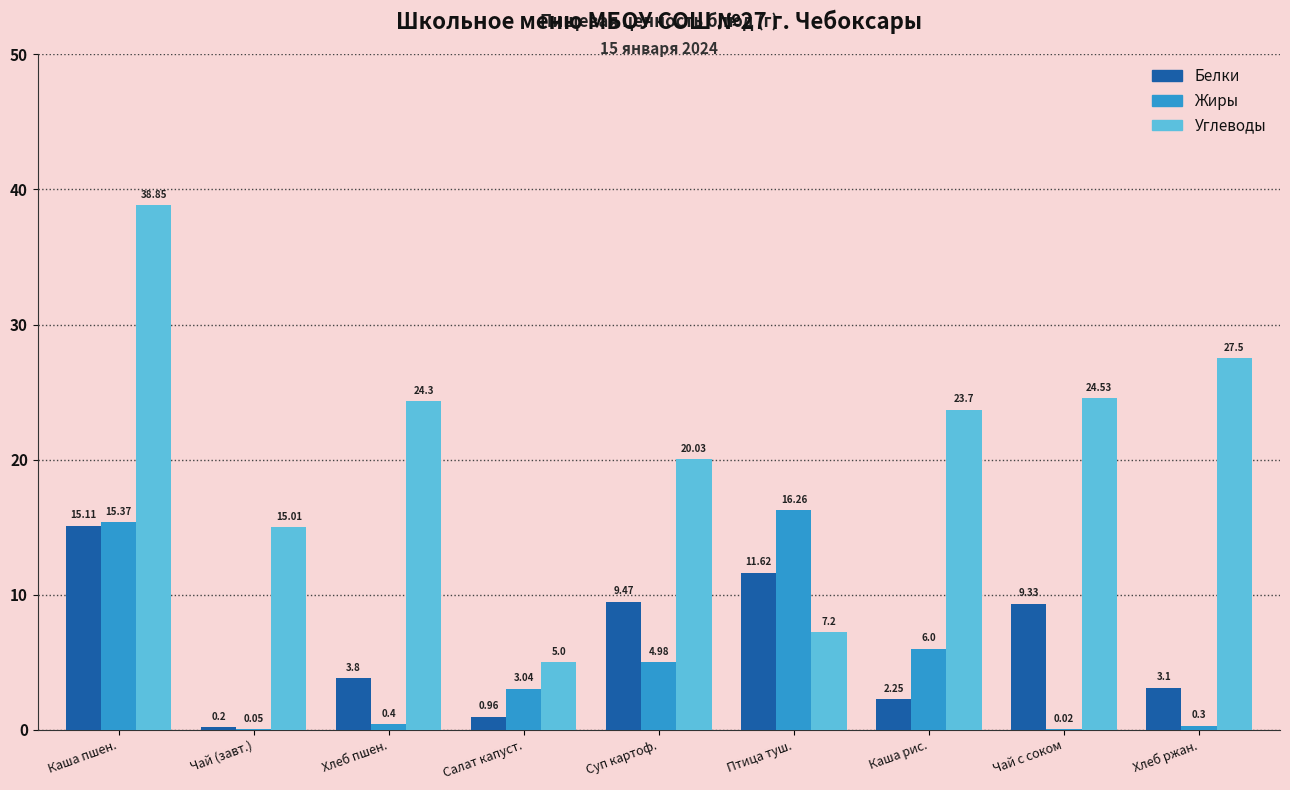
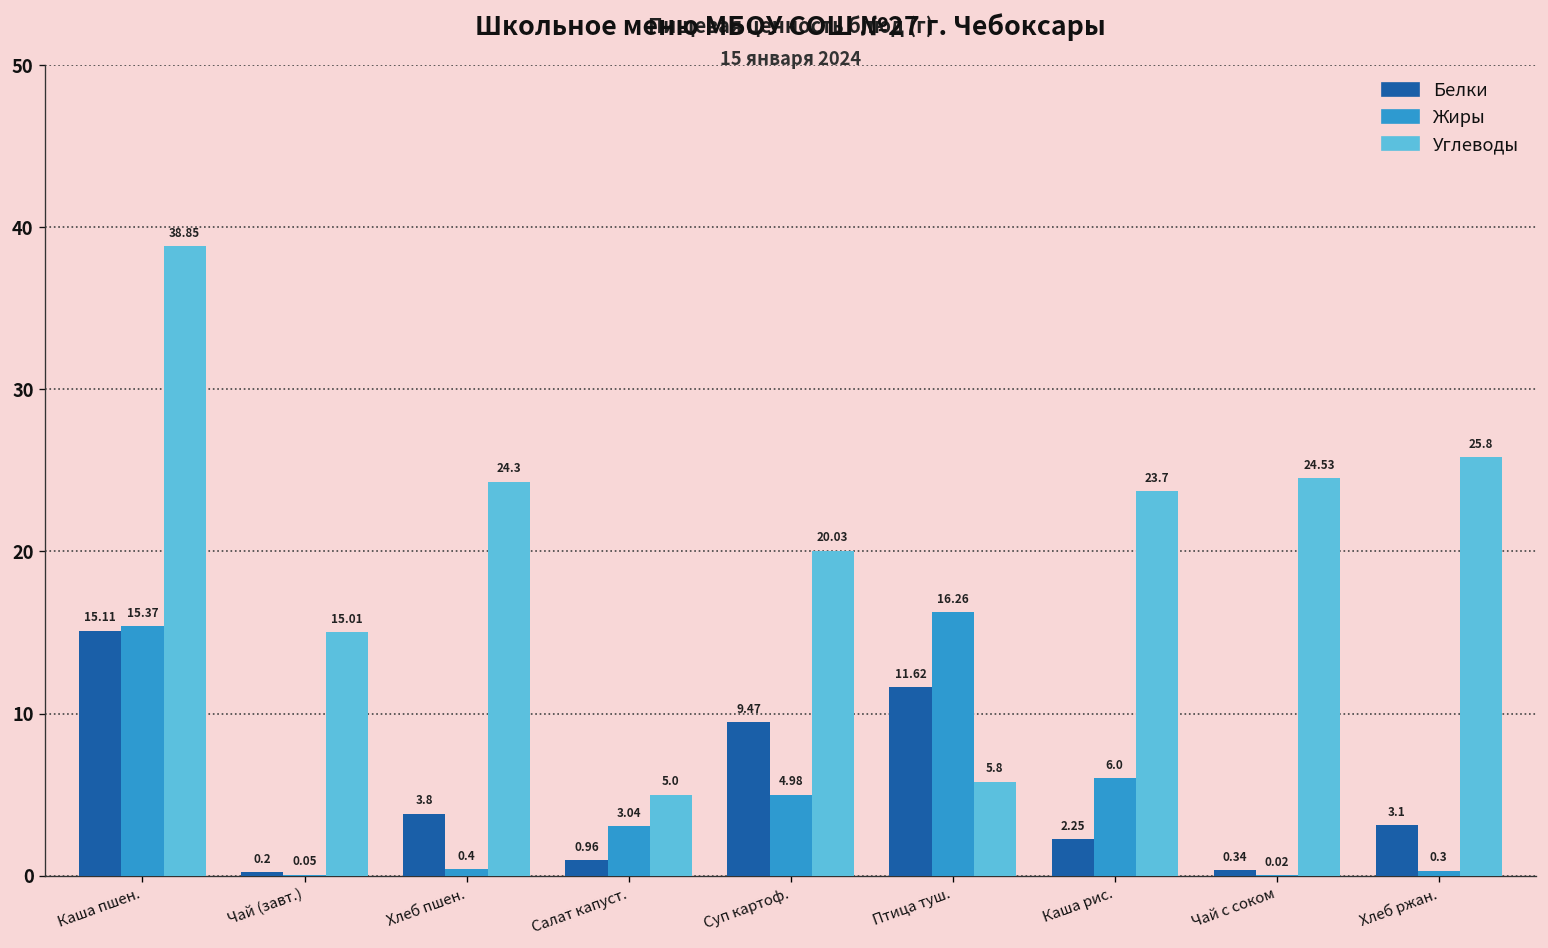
Углеводы, Птица туш.: 7.2 -> 5.8
Белки, Чай с соком: 9.33 -> 0.34
Углеводы, Хлеб ржан.: 27.5 -> 25.8
